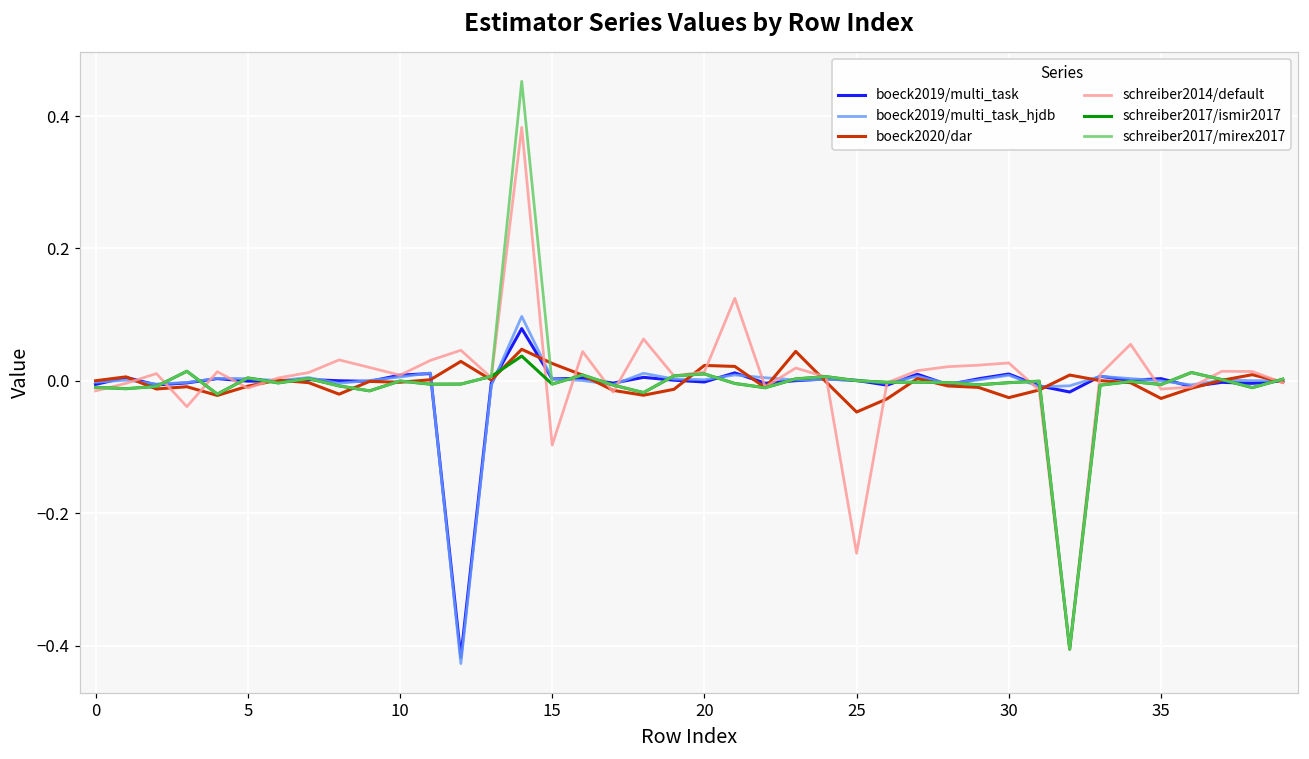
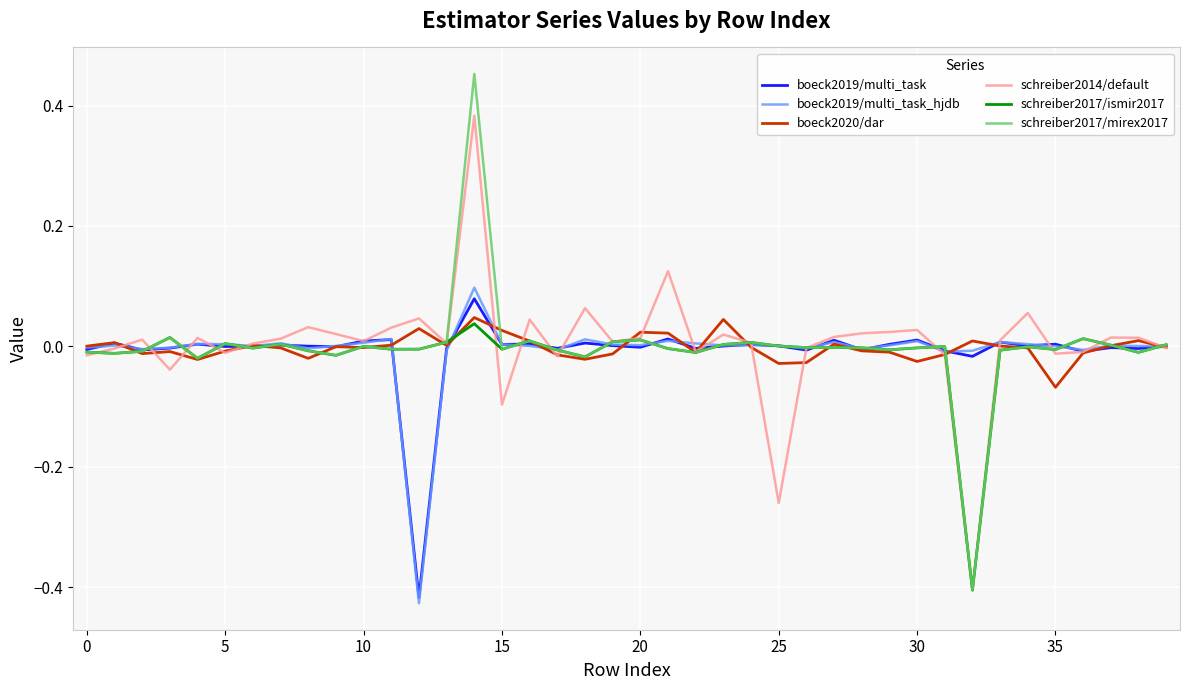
boeck2020/dar, 25: -0.05 -> -0.03
boeck2020/dar, 35: -0.03 -> -0.07
